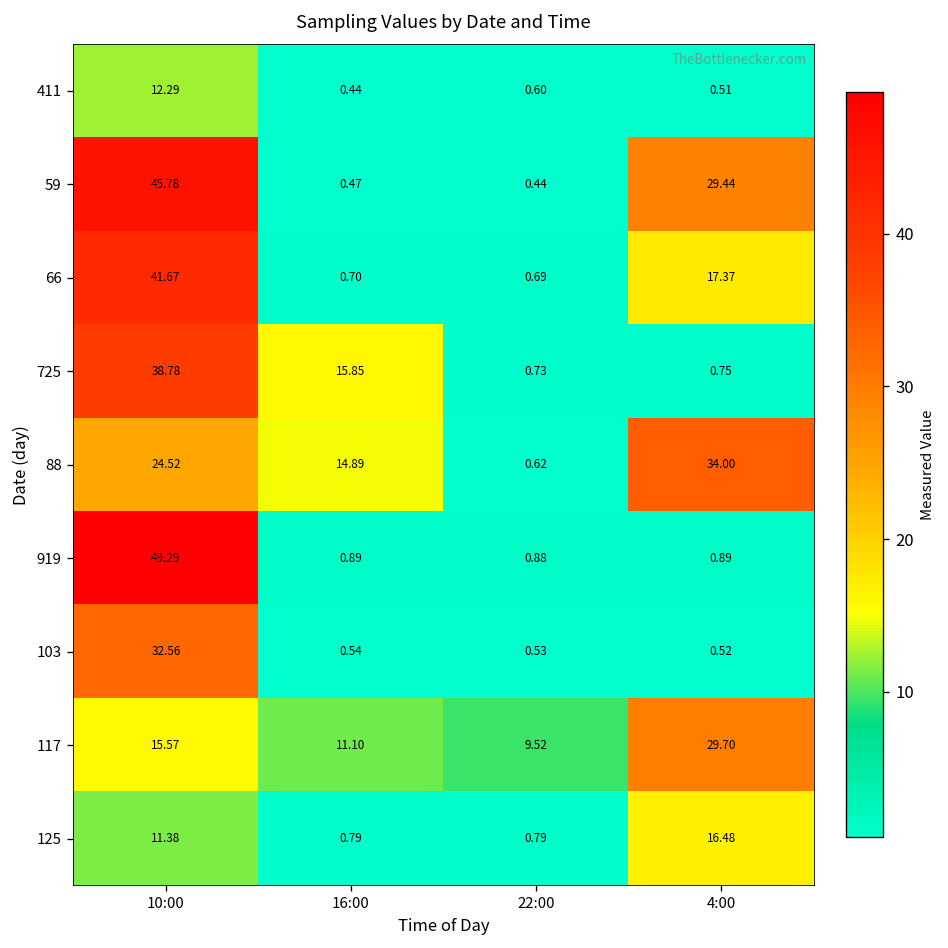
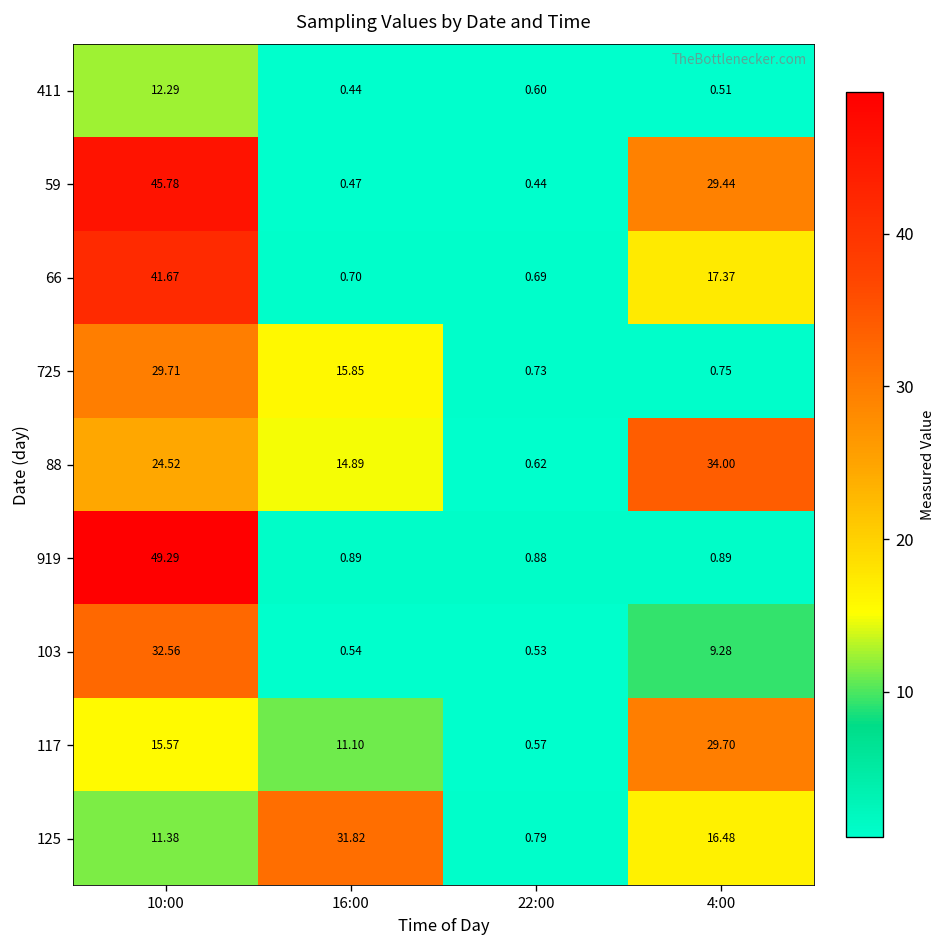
725, 10:00: 38.78 -> 29.71
103, 4:00: 0.52 -> 9.28
117, 22:00: 9.52 -> 0.57
125, 16:00: 0.79 -> 31.82
